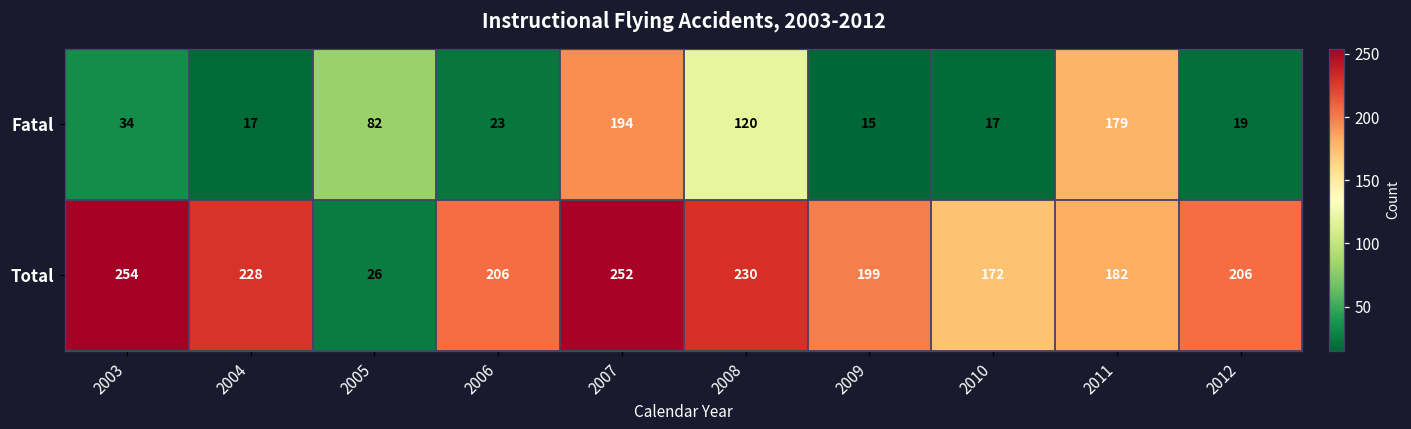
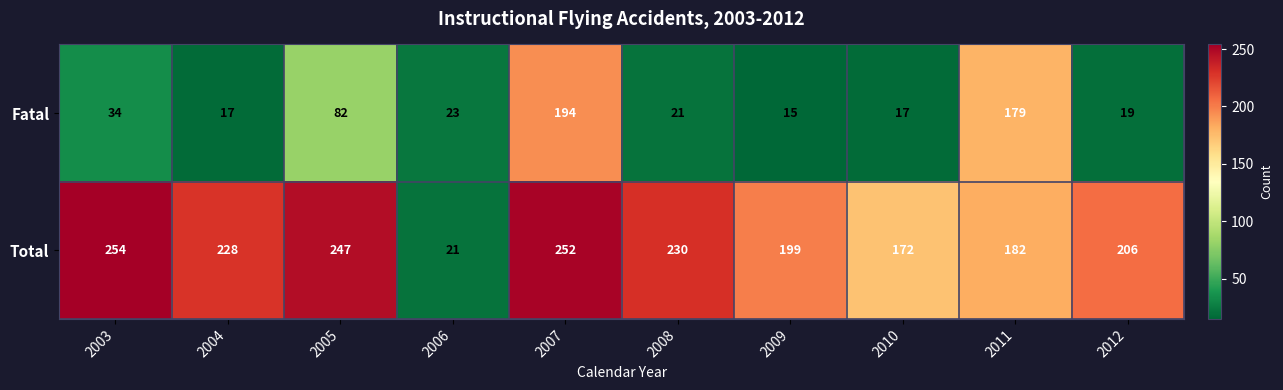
Fatal, 2008: 120 -> 21
Total, 2005: 26 -> 247
Total, 2006: 206 -> 21
